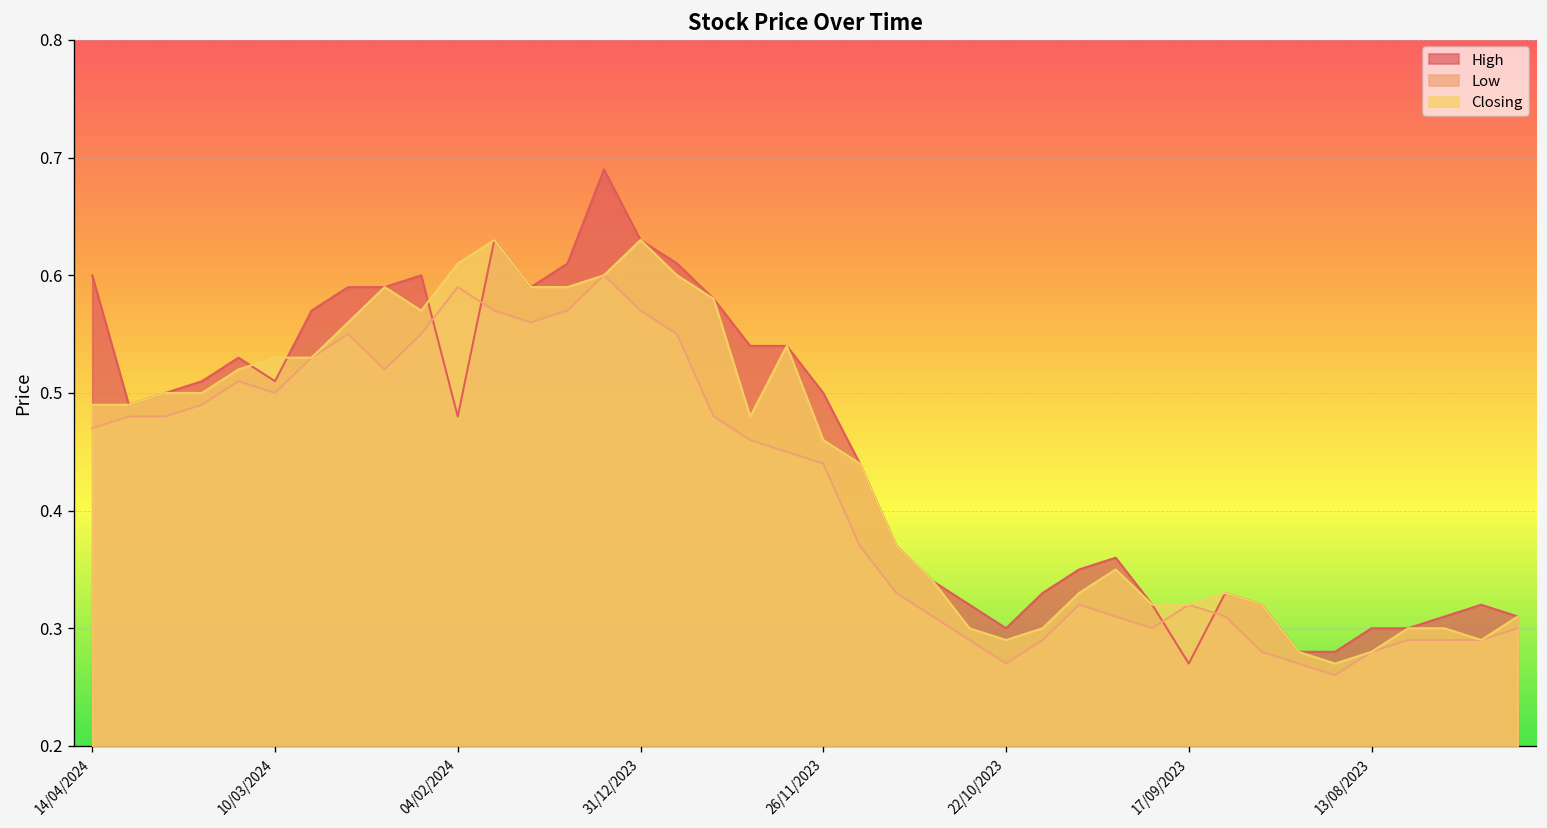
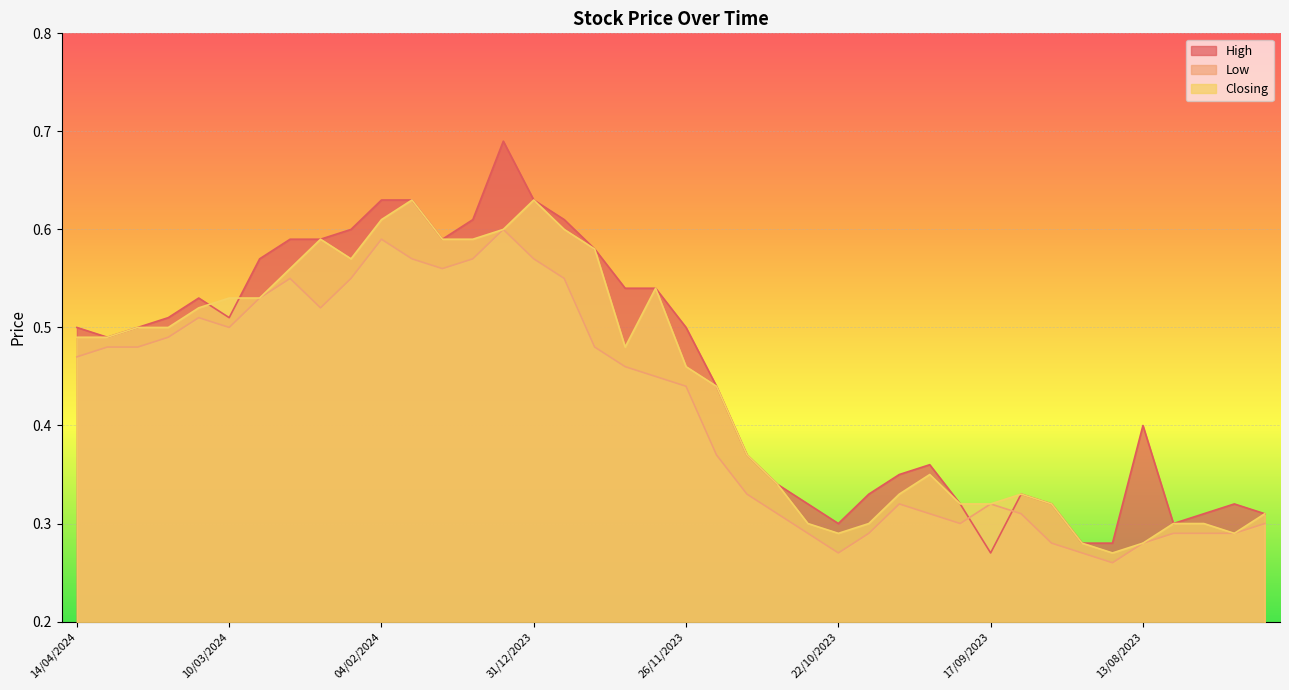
High, 14/04/2024: 0.6 -> 0.5
High, 04/02/2024: 0.48 -> 0.63
High, 13/08/2023: 0.3 -> 0.4
